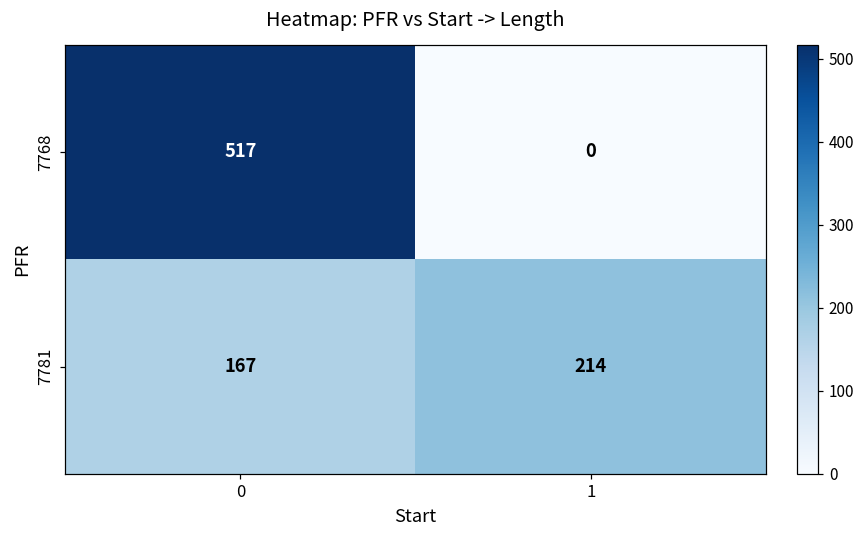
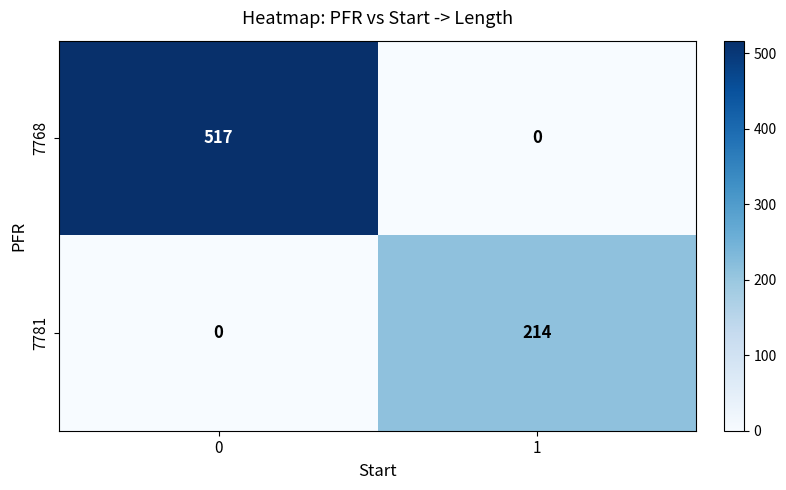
7781, 0: 167 -> 0
